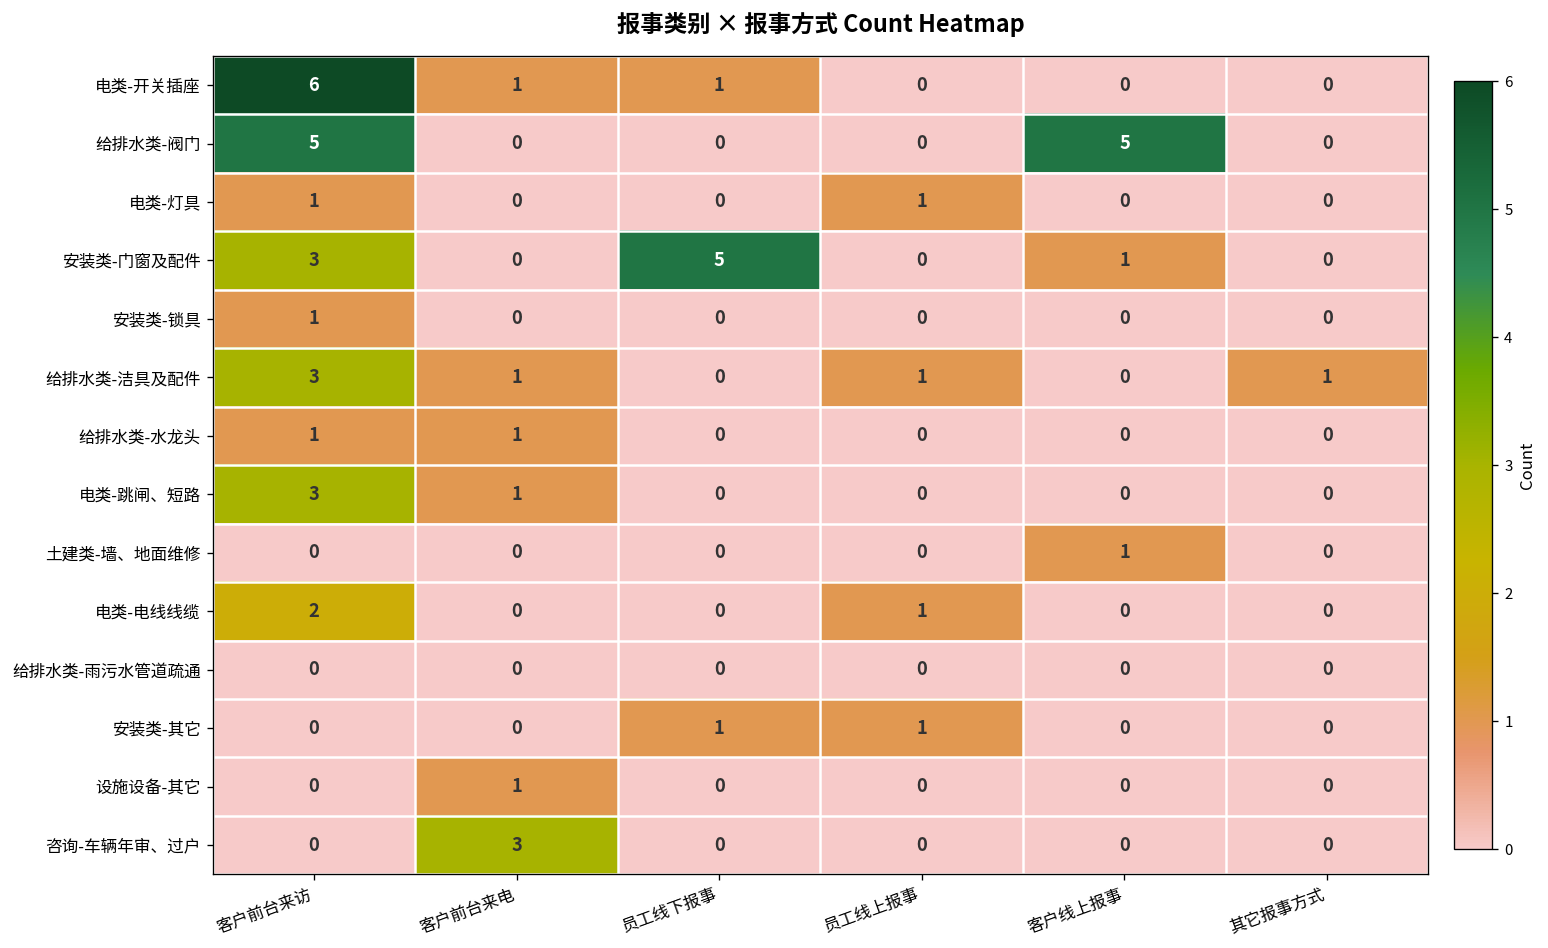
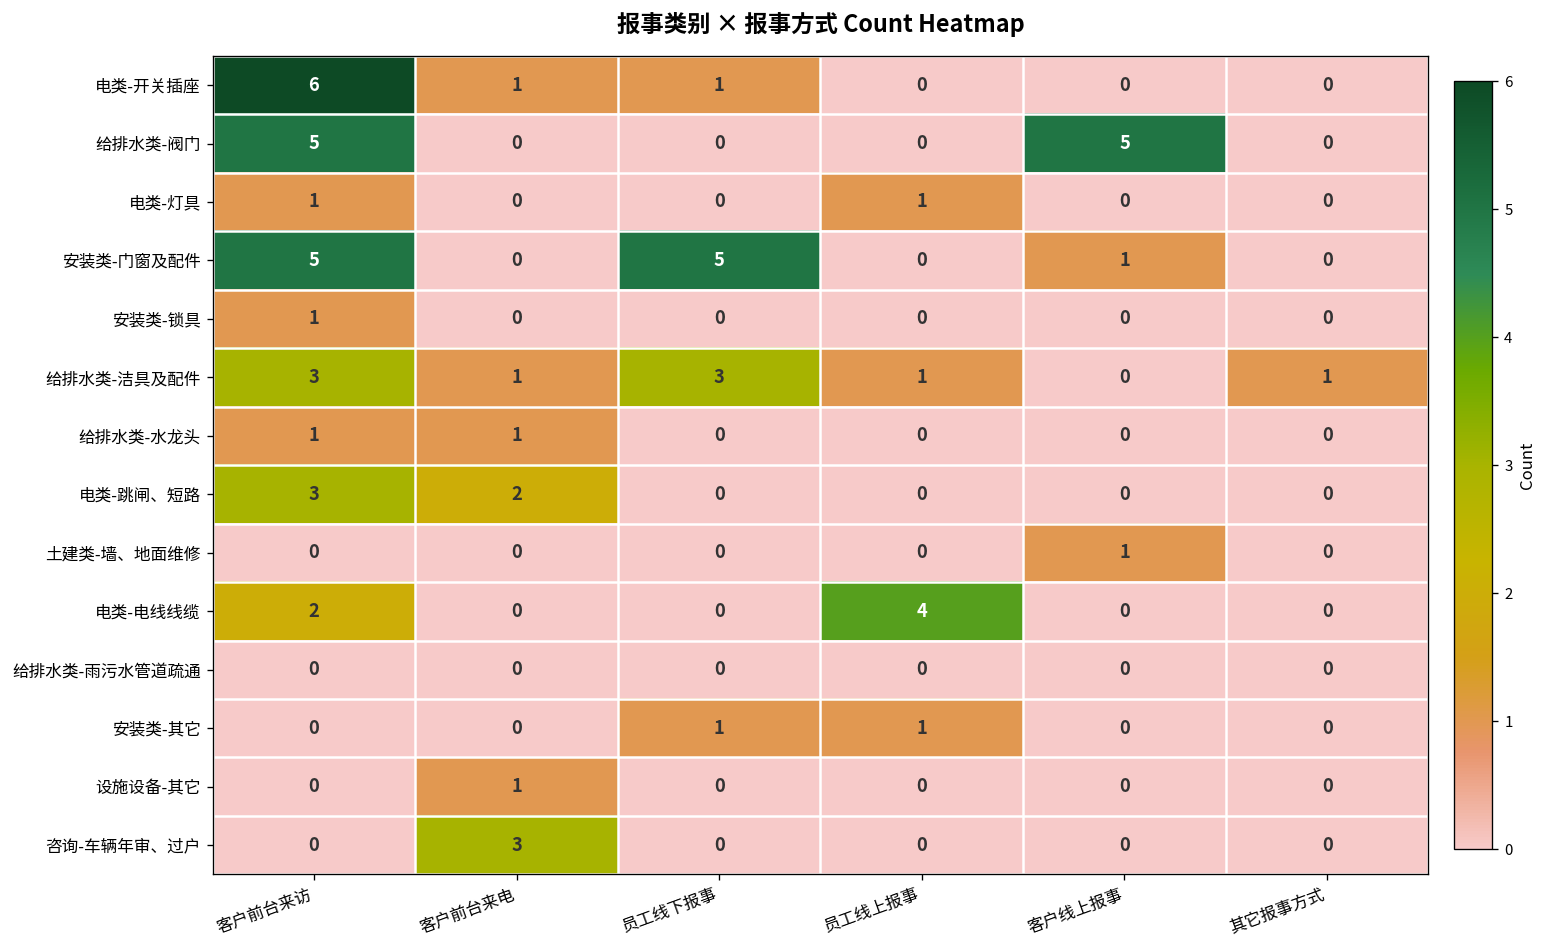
安装类-门窗及配件, 客户前台来访: 3 -> 5
给排水类-洁具及配件, 员工线下报事: 0 -> 3
电类-跳闸、短路, 客户前台来电: 1 -> 2
电类-电线线缆, 员工线上报事: 1 -> 4
